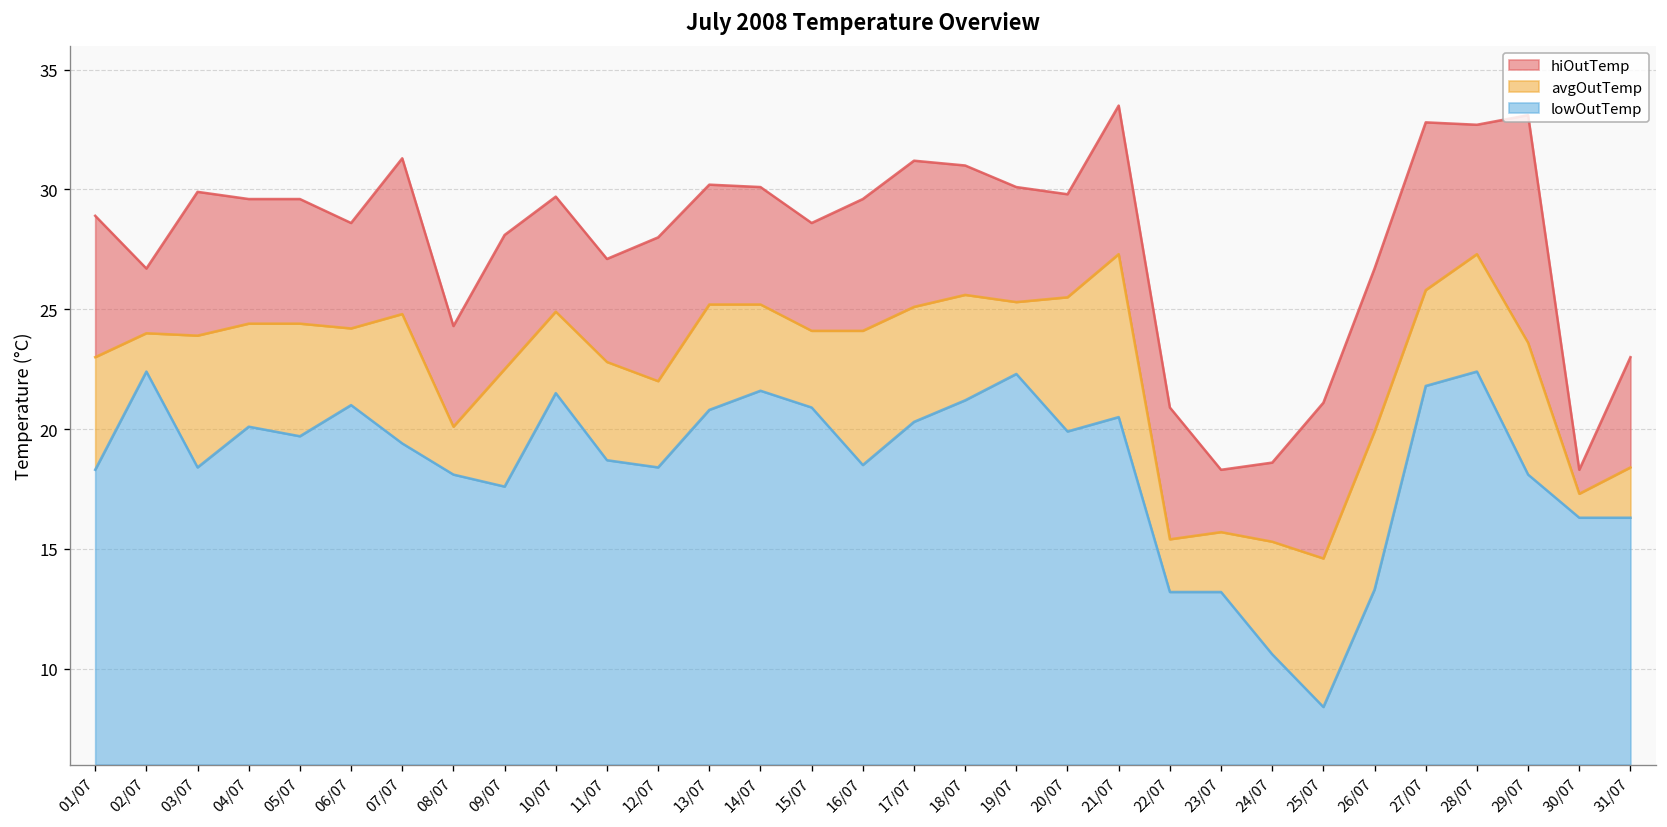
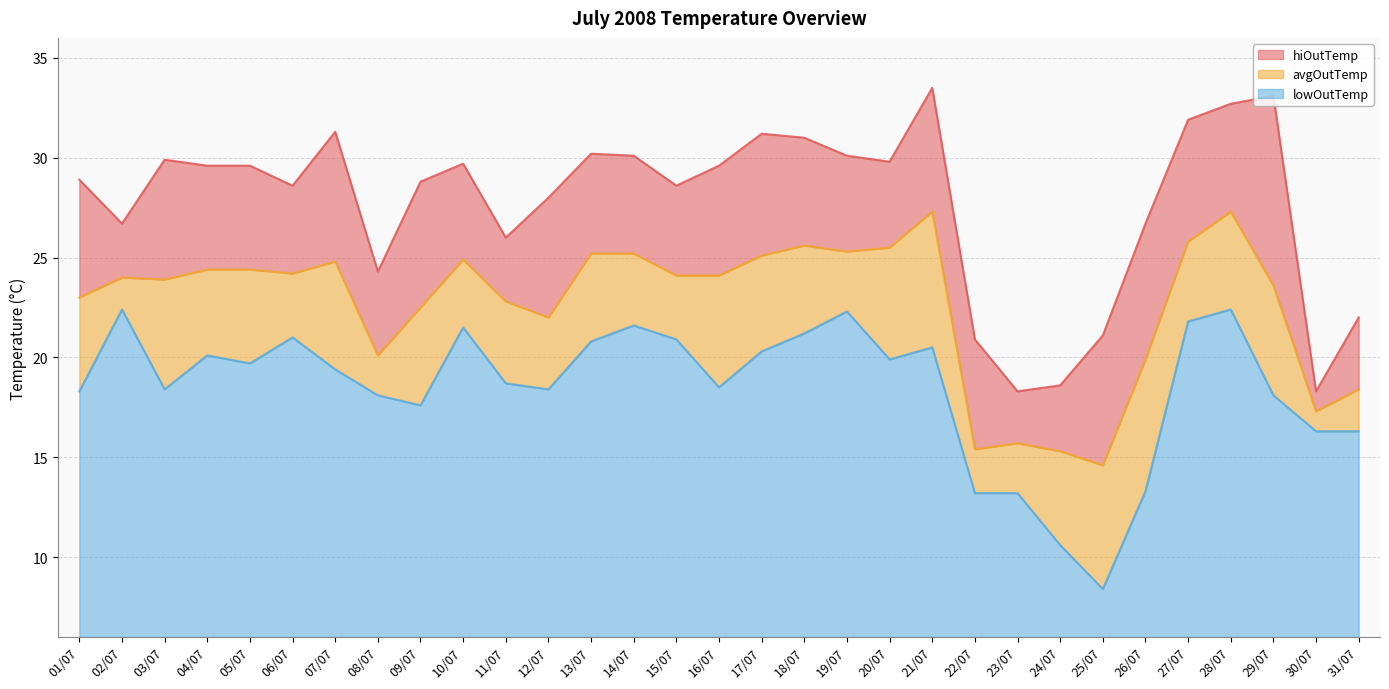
hiOutTemp, 09/07: 28.1 -> 28.8
hiOutTemp, 11/07: 27.1 -> 26.0
hiOutTemp, 27/07: 32.8 -> 31.9
hiOutTemp, 31/07: 23 -> 22
